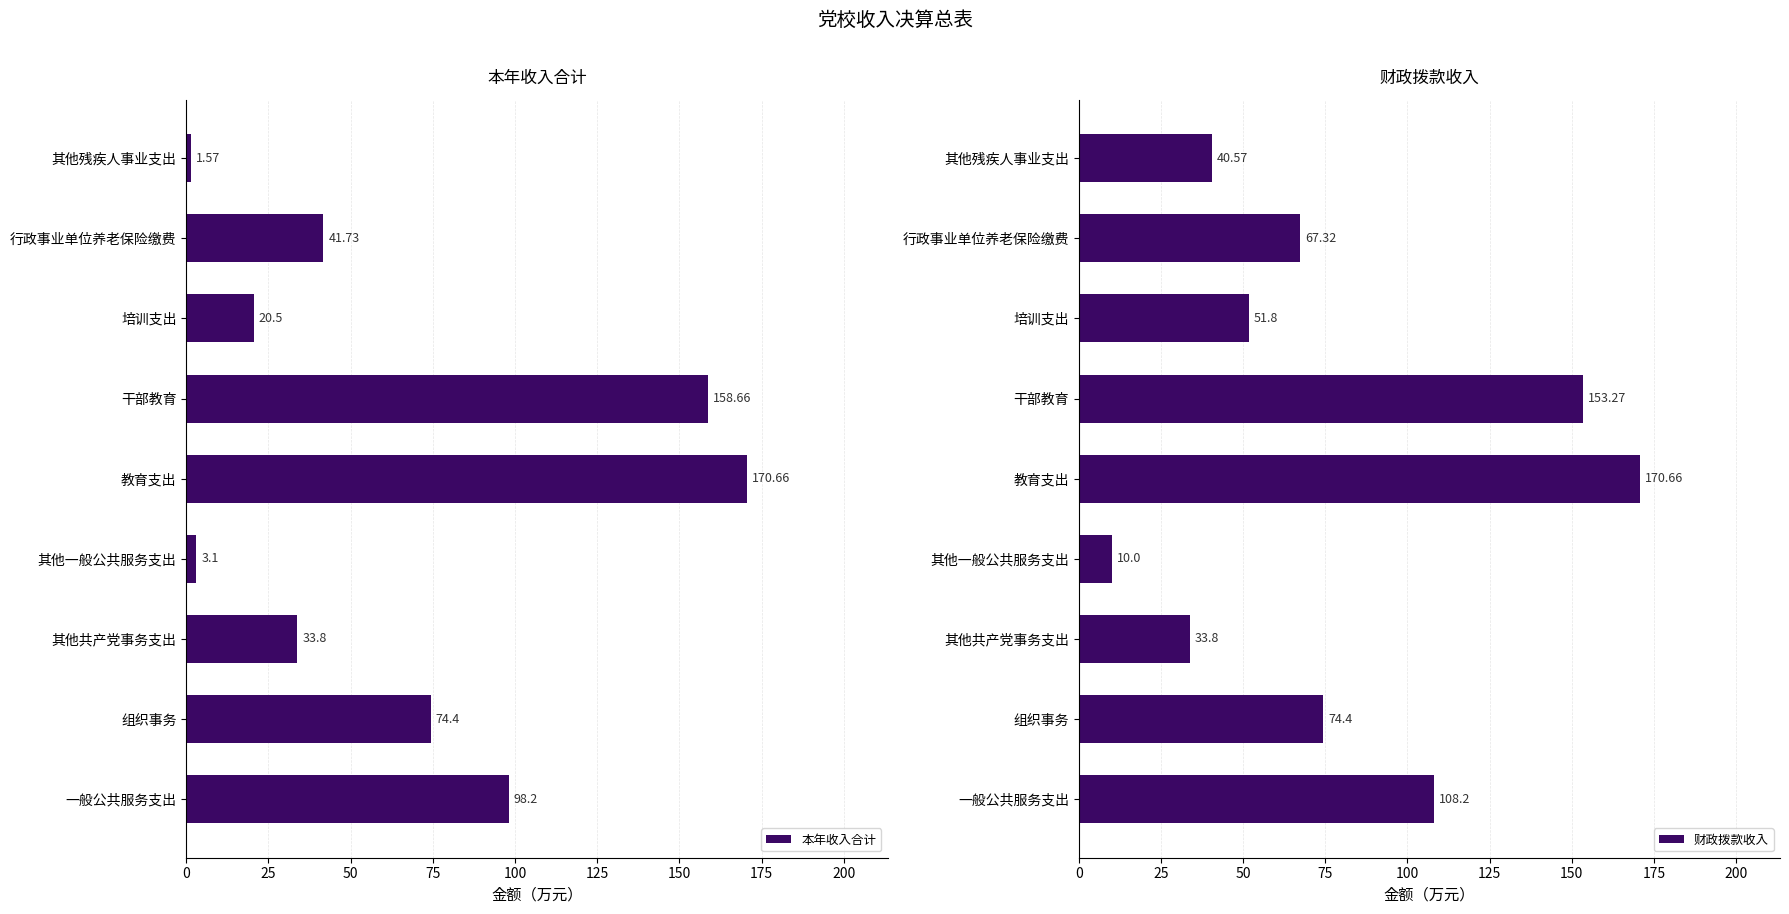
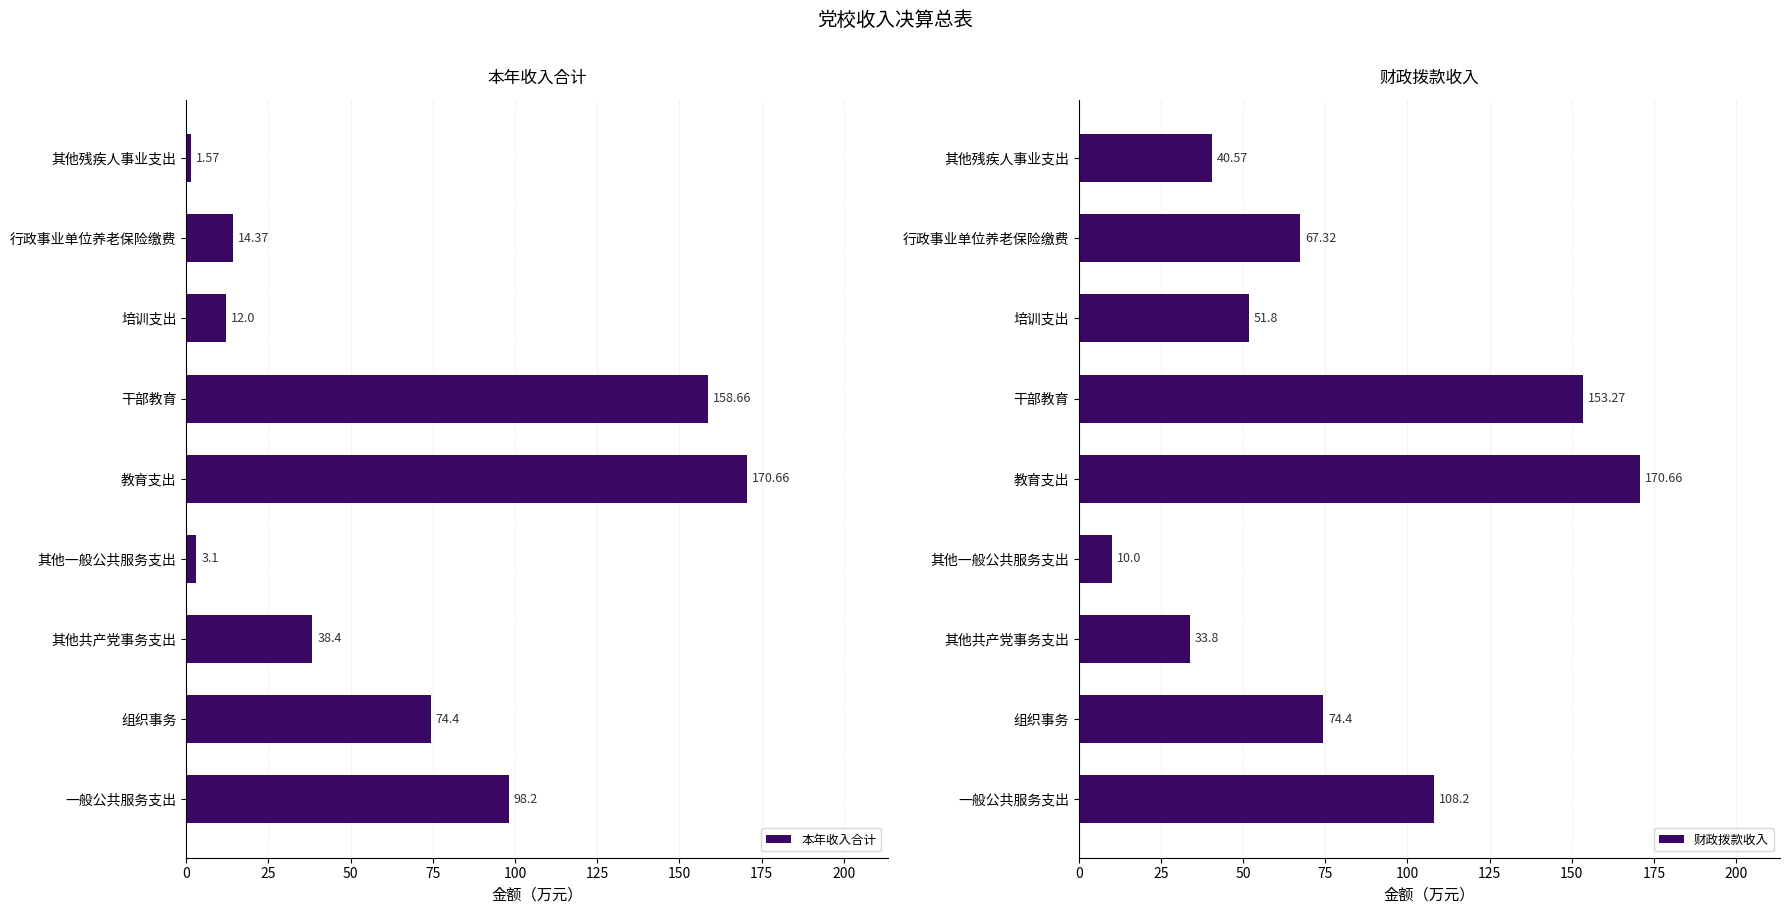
本年收入合计, 行政事业单位养老保险缴费: 41.73 -> 14.37
本年收入合计, 培训支出: 20.5 -> 12.0
本年收入合计, 其他共产党事务支出: 33.8 -> 38.4
